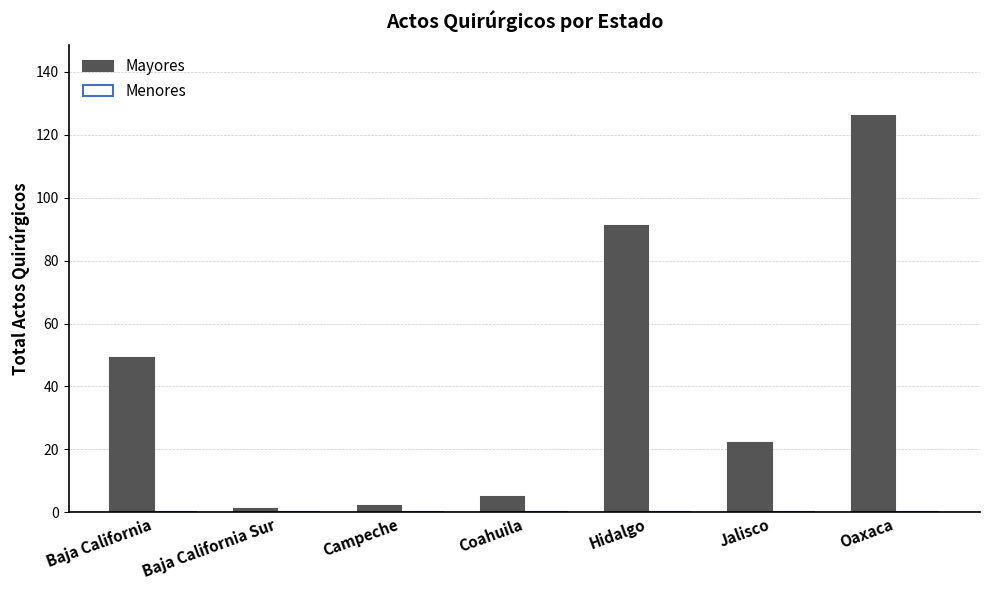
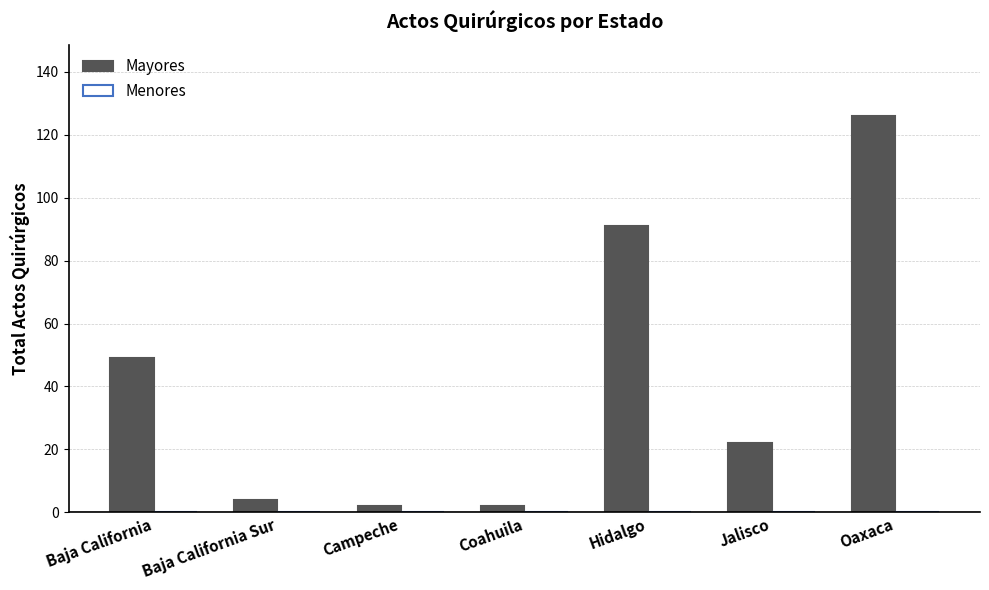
Mayores, Baja California Sur: 1 -> 4
Mayores, Coahuila: 5 -> 2
